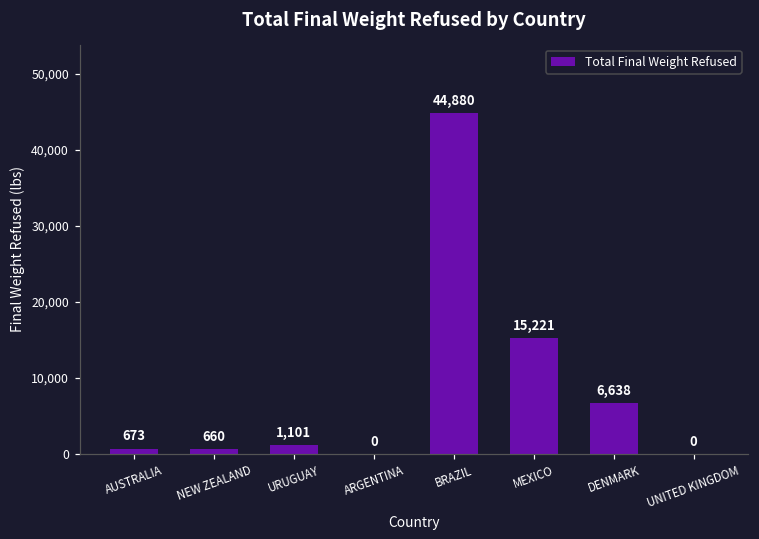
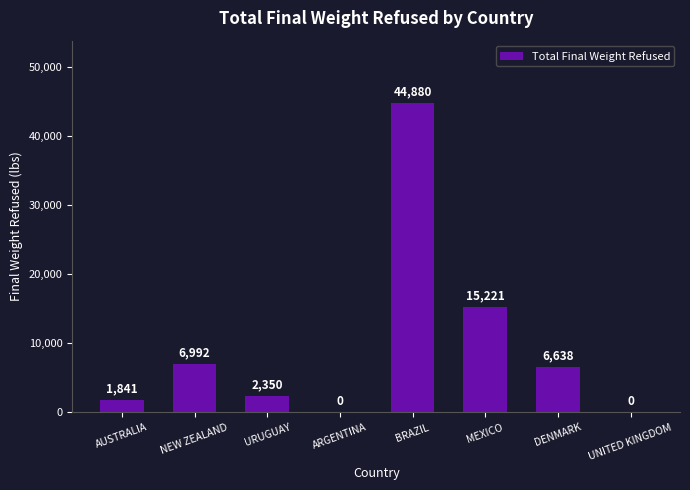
AUSTRALIA: 673 -> 1,841
NEW ZEALAND: 660 -> 6,992
URUGUAY: 1,101 -> 2,350
